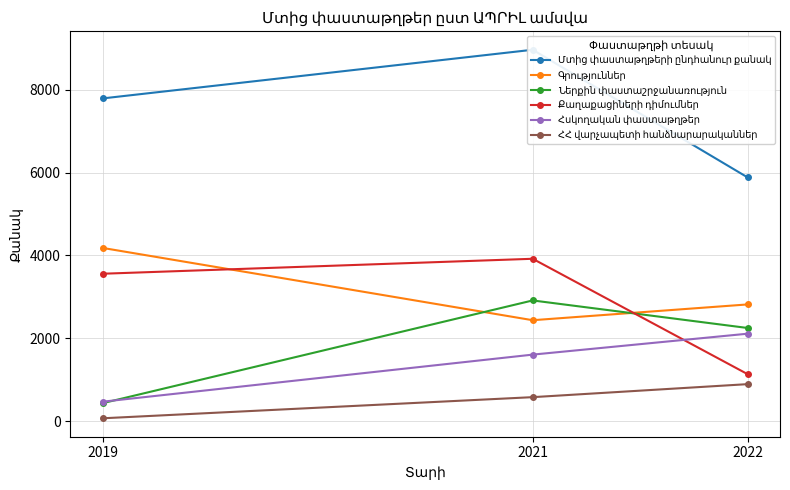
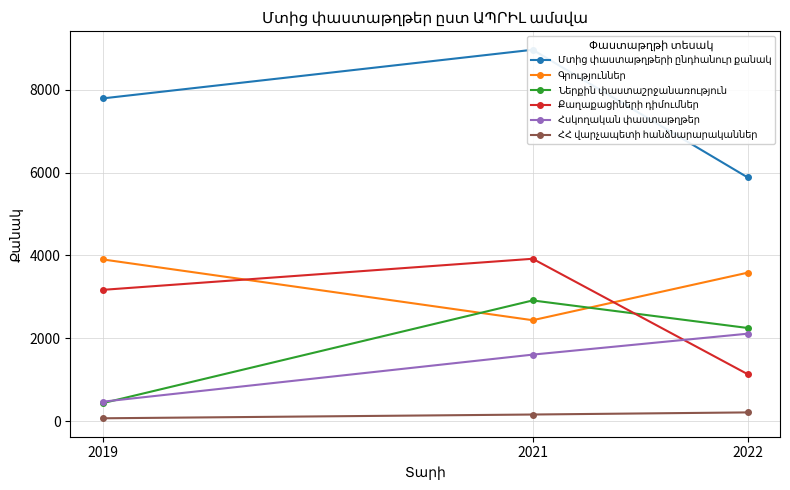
Գրություններ, 2019: 4200 -> 3900
Քաղաքացիների դիմումներ, 2019: 3600 -> 3200
ՀՀ վարչապետի հանձնարարականներ, 2021: 600 -> 200
Գրություններ, 2022: 2800 -> 3600
ՀՀ վարչապետի հանձնարարականներ, 2022: 900 -> 200
